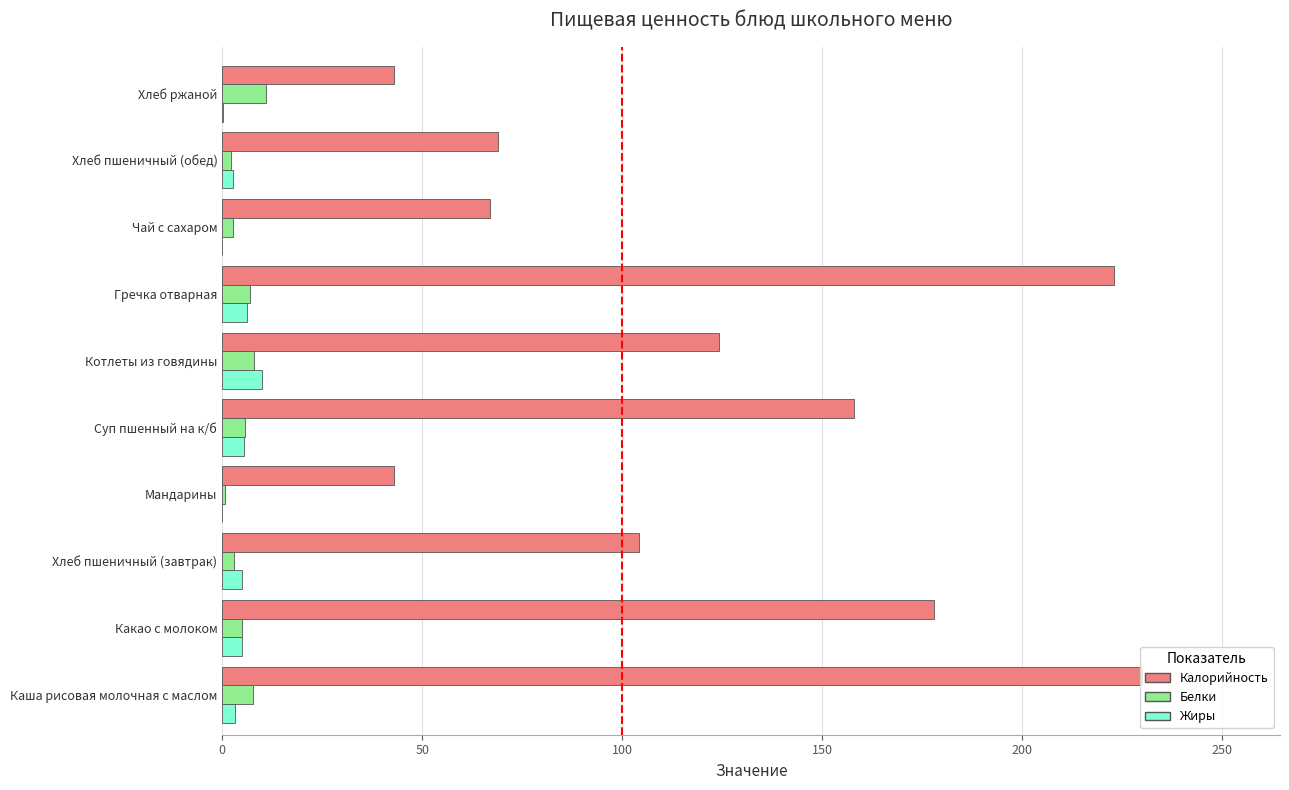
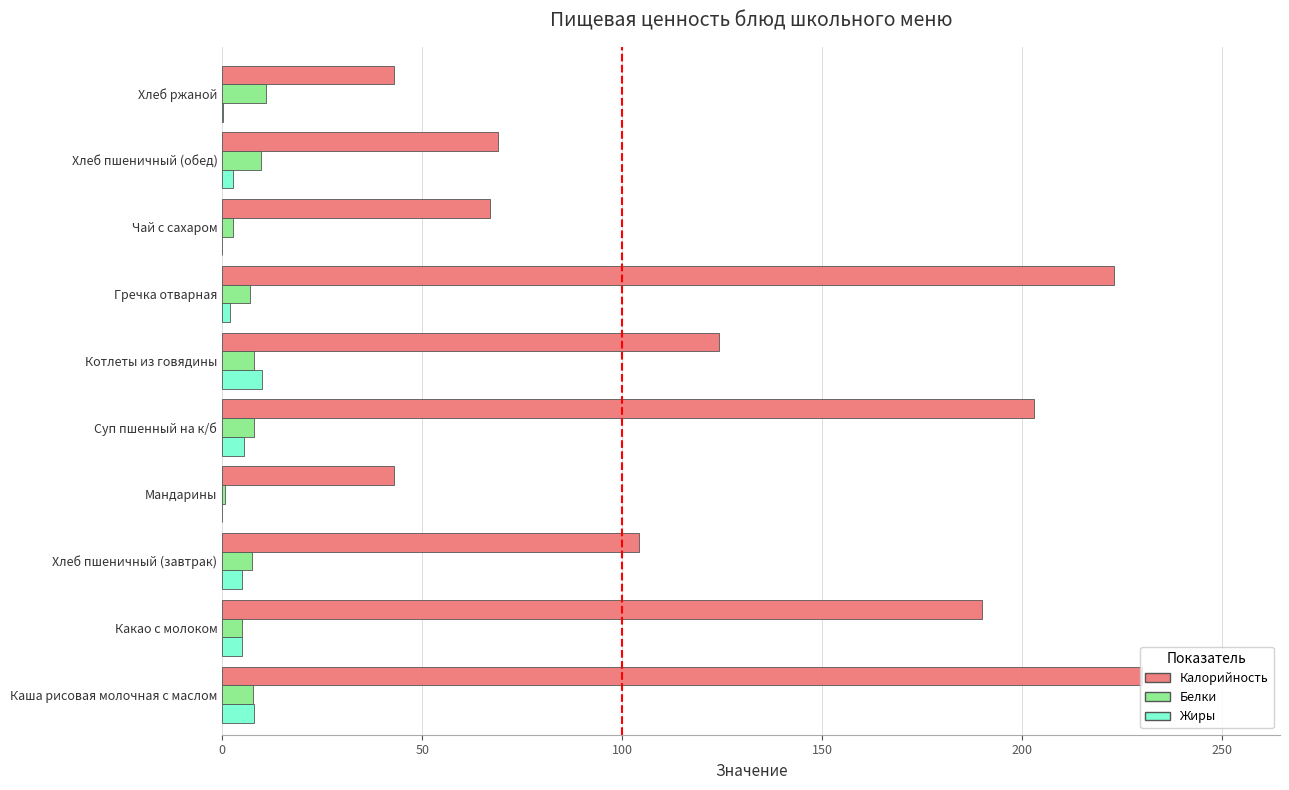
Белки, Хлеб пшеничный (обед): 2 -> 10
Жиры, Гречка отварная: 6 -> 2
Калорийность, Суп пшенный на к/б: 158 -> 203
Белки, Суп пшенный на к/б: 6 -> 8
Белки, Хлеб пшеничный (завтрак): 3 -> 7
Калорийность, Какао с молоком: 178 -> 190
Жиры, Каша рисовая молочная с маслом: 3 -> 8
